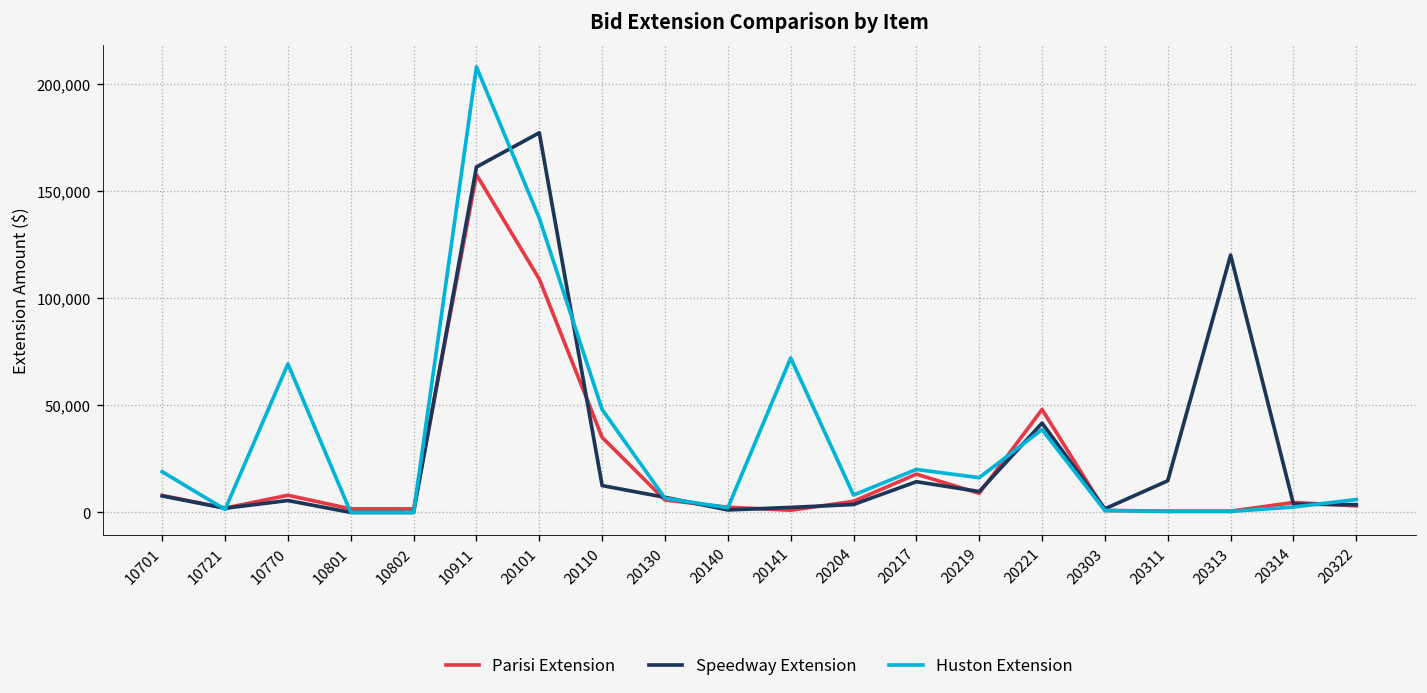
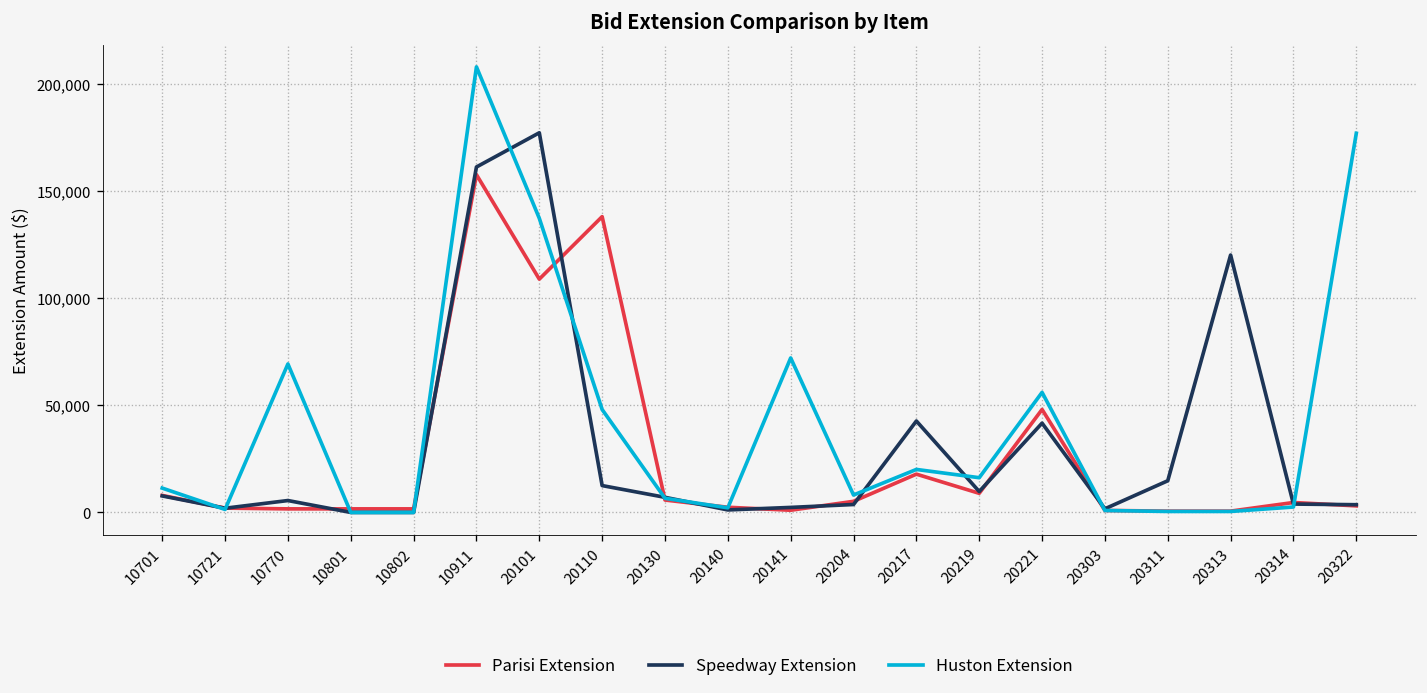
Huston Extension, 10701: 19,000 -> 11,000
Parisi Extension, 10770: 8,000 -> 2,000
Parisi Extension, 20110: 35,000 -> 138,000
Speedway Extension, 20217: 14,000 -> 43,000
Huston Extension, 20221: 39,000 -> 56,000
Huston Extension, 20322: 6,000 -> 177,000
